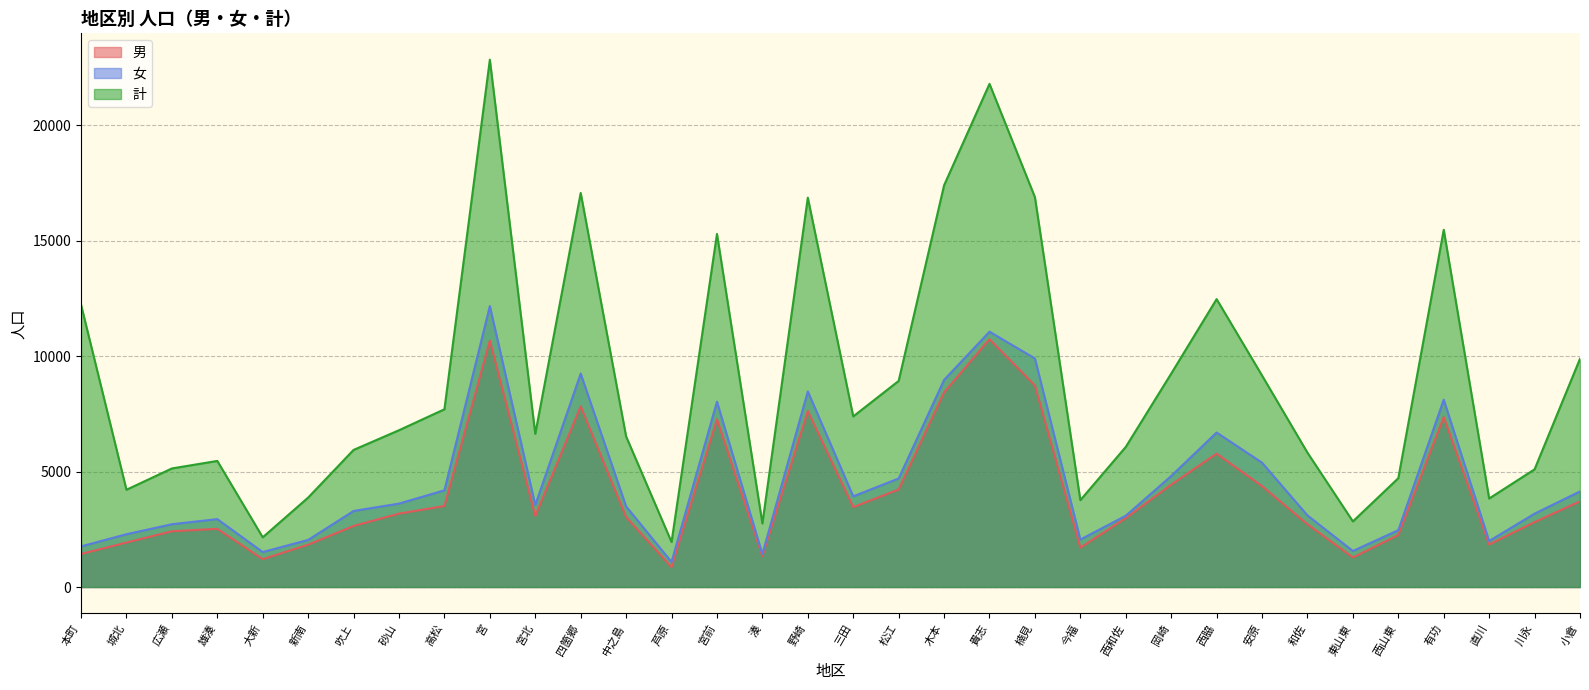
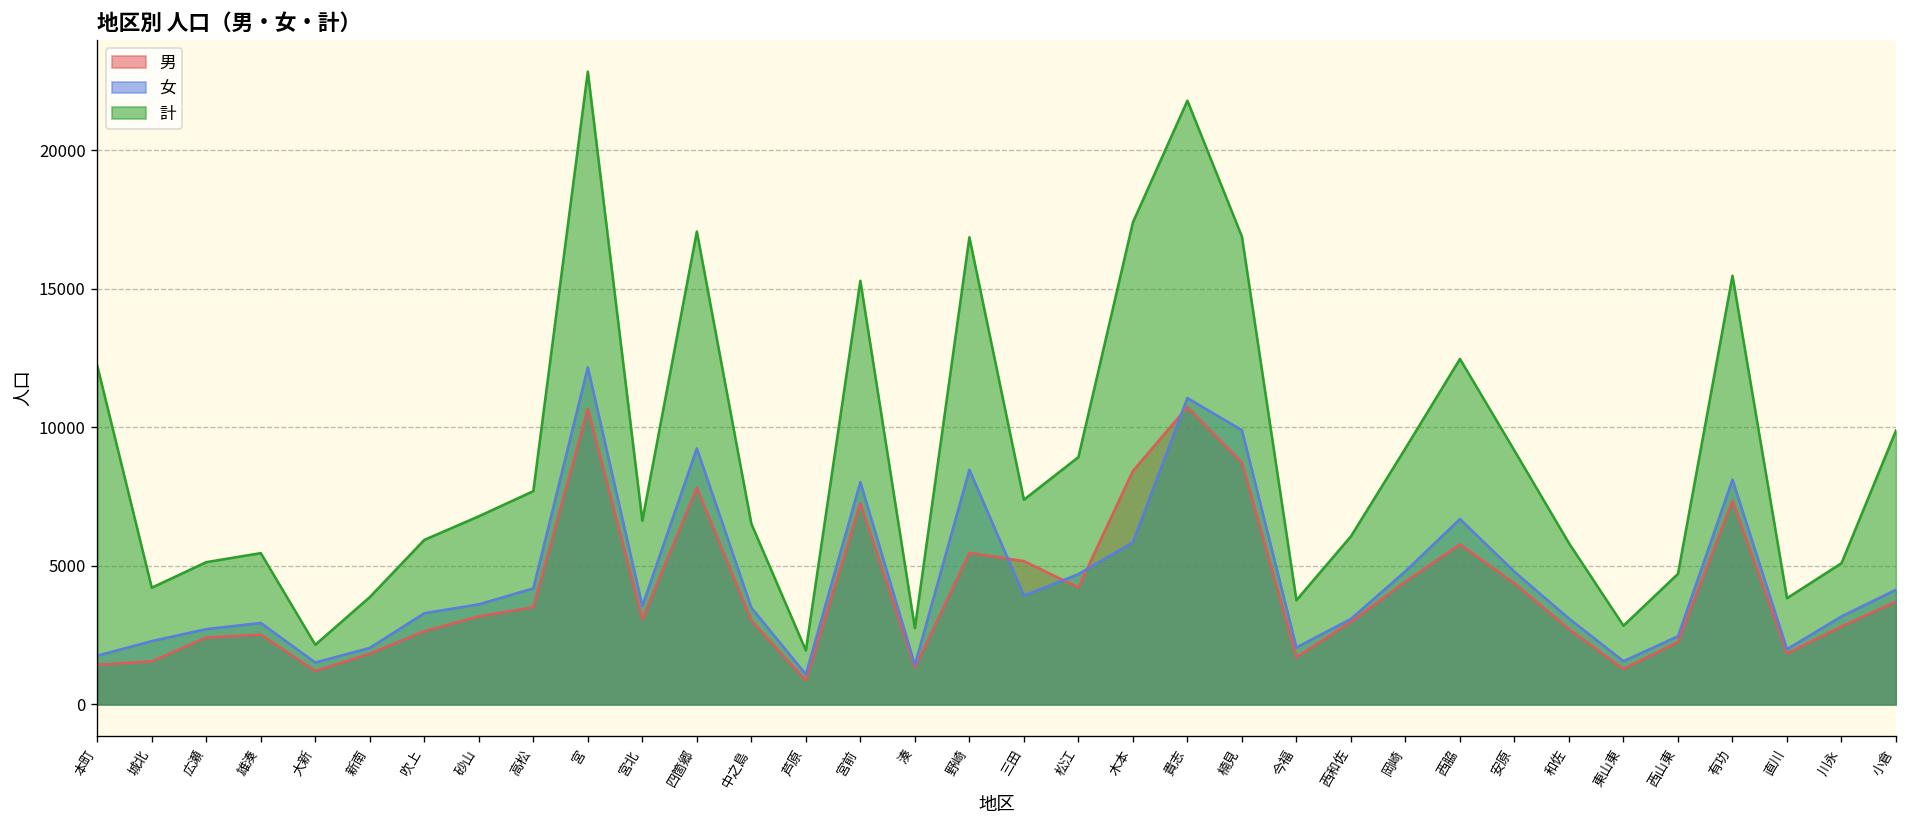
男, 城北: 1900 -> 1600
男, 野崎: 7600 -> 5500
男, 三田: 3500 -> 5200
女, 木本: 9000 -> 5900
女, 安原: 5400 -> 4800
